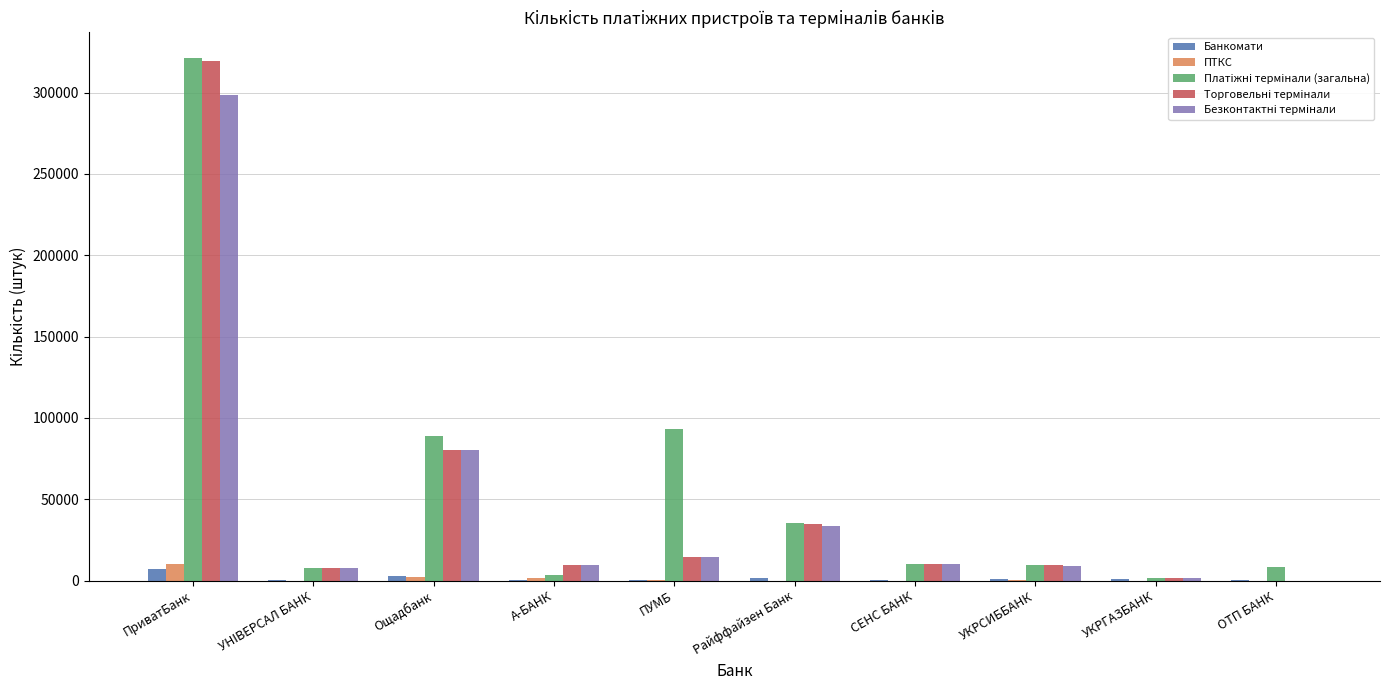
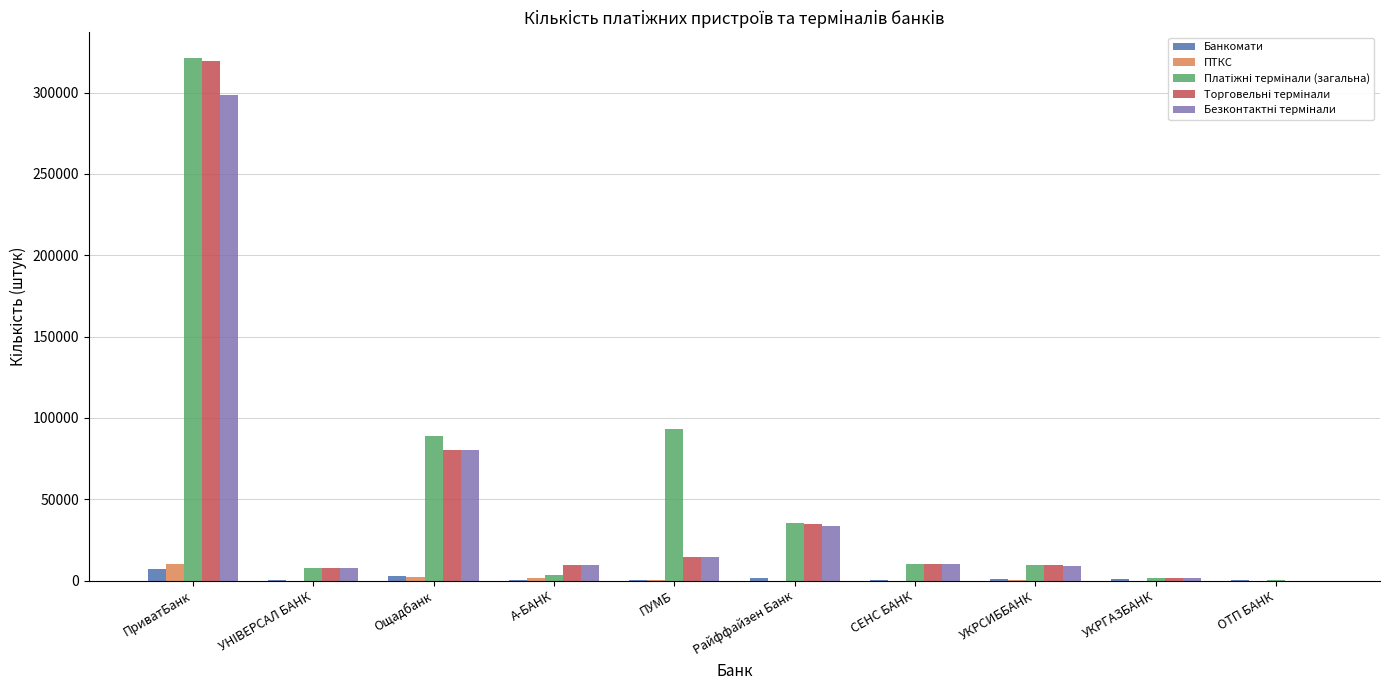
Платіжні термінали (загальна), ОТП БАНК: 8000 -> 0
